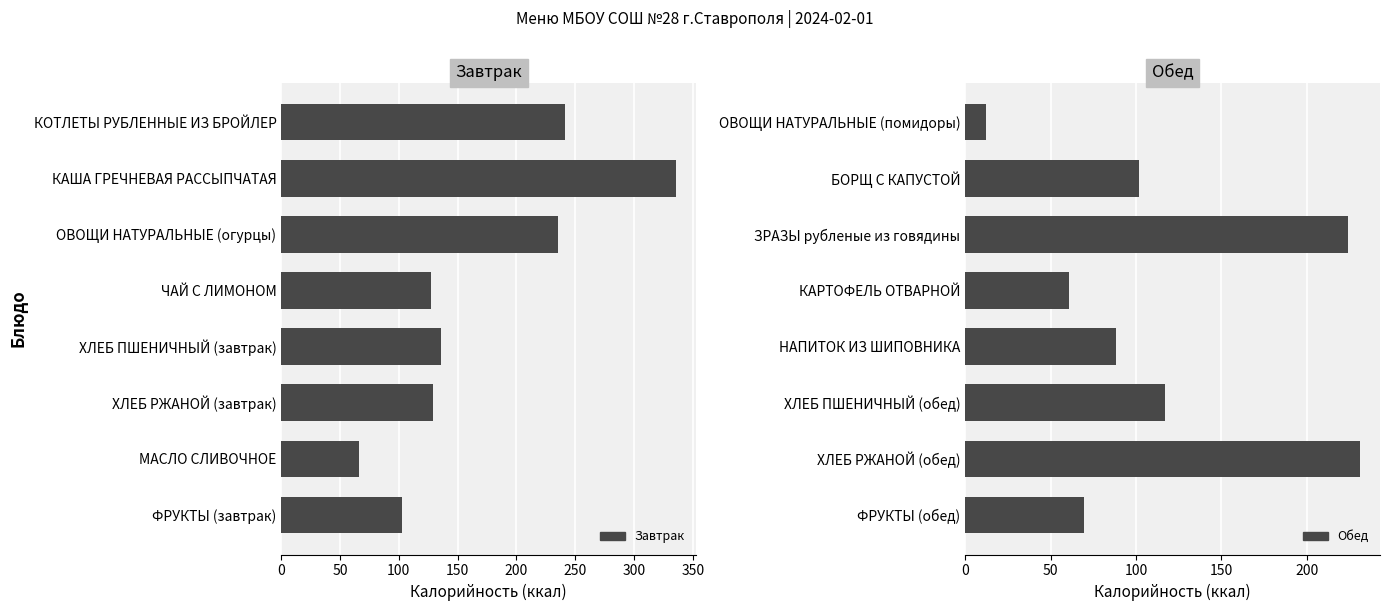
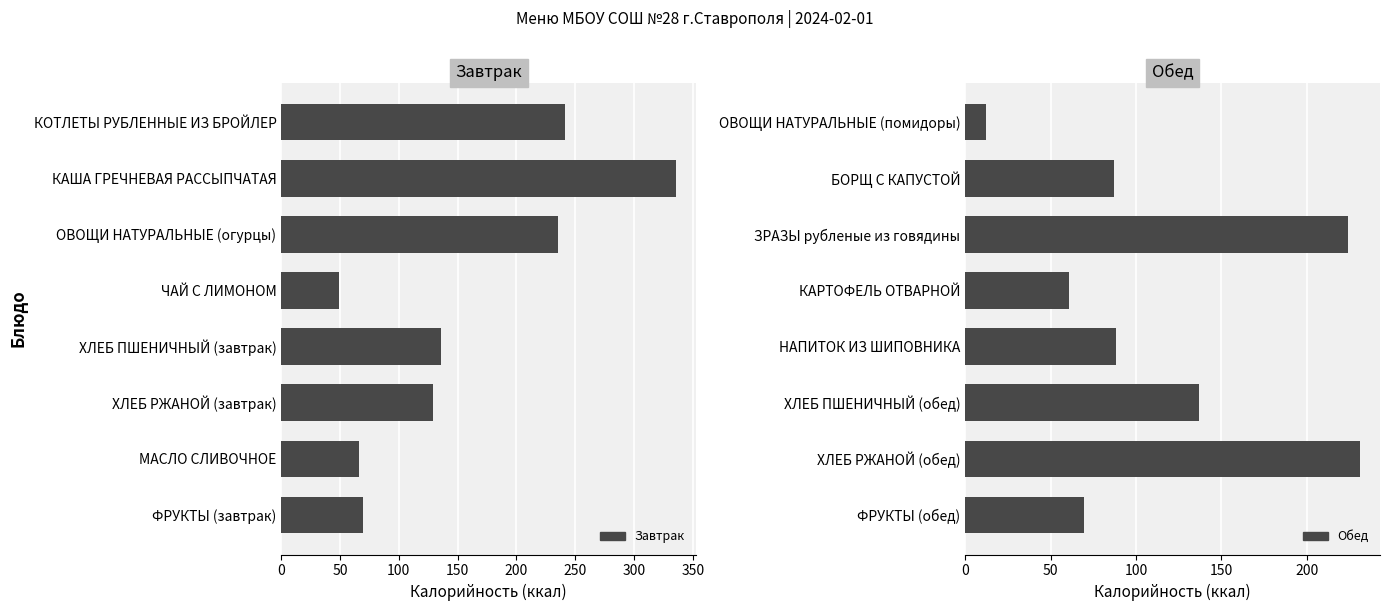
Завтрак, ЧАЙ С ЛИМОНОМ: 128 -> 50
Завтрак, ФРУКТЫ (завтрак): 102 -> 70
Обед, БОРЩ С КАПУСТОЙ: 102 -> 87
Обед, ХЛЕБ ПШЕНИЧНЫЙ (обед): 117 -> 137
